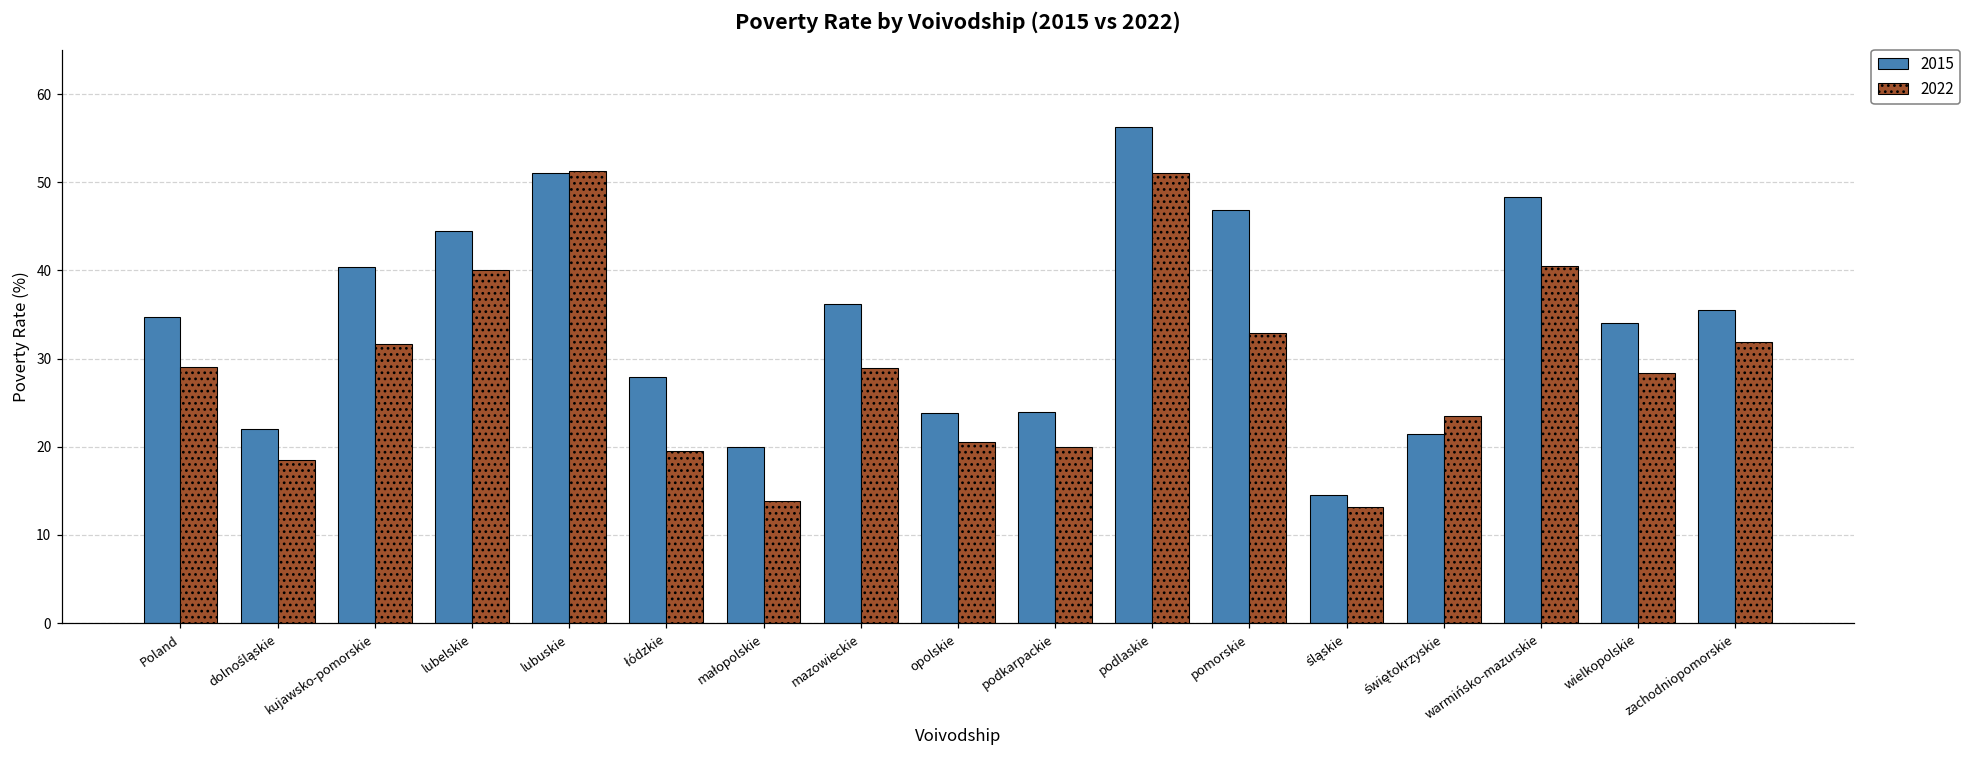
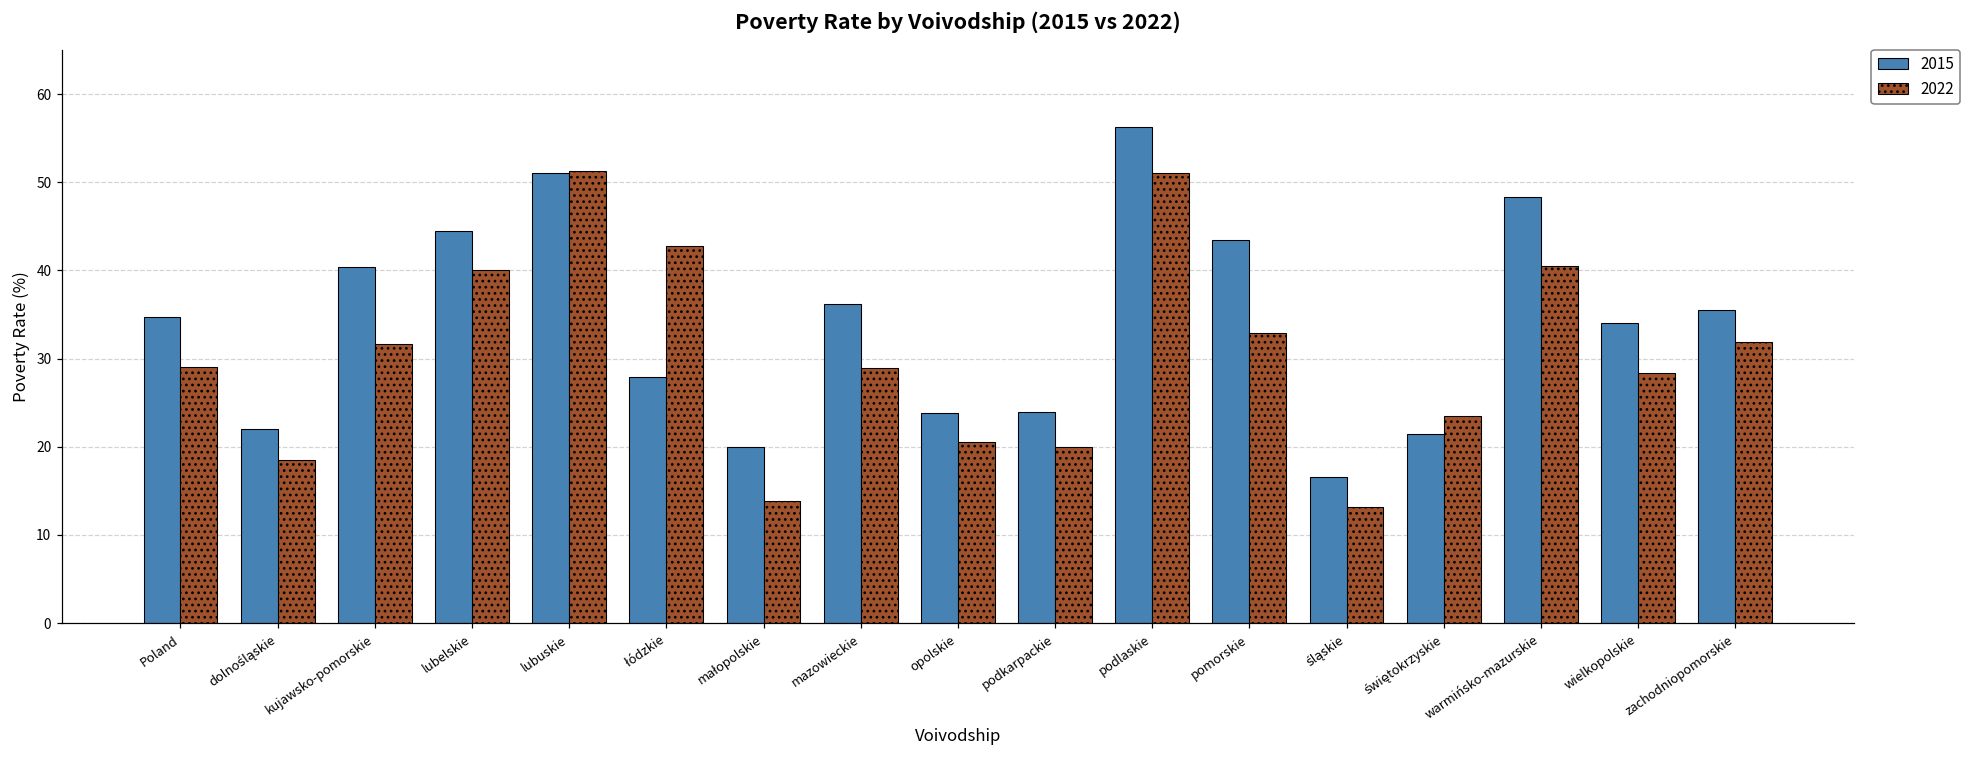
2022, łódzkie: 20 -> 43
2015, pomorskie: 47 -> 43
2015, śląskie: 15 -> 17
